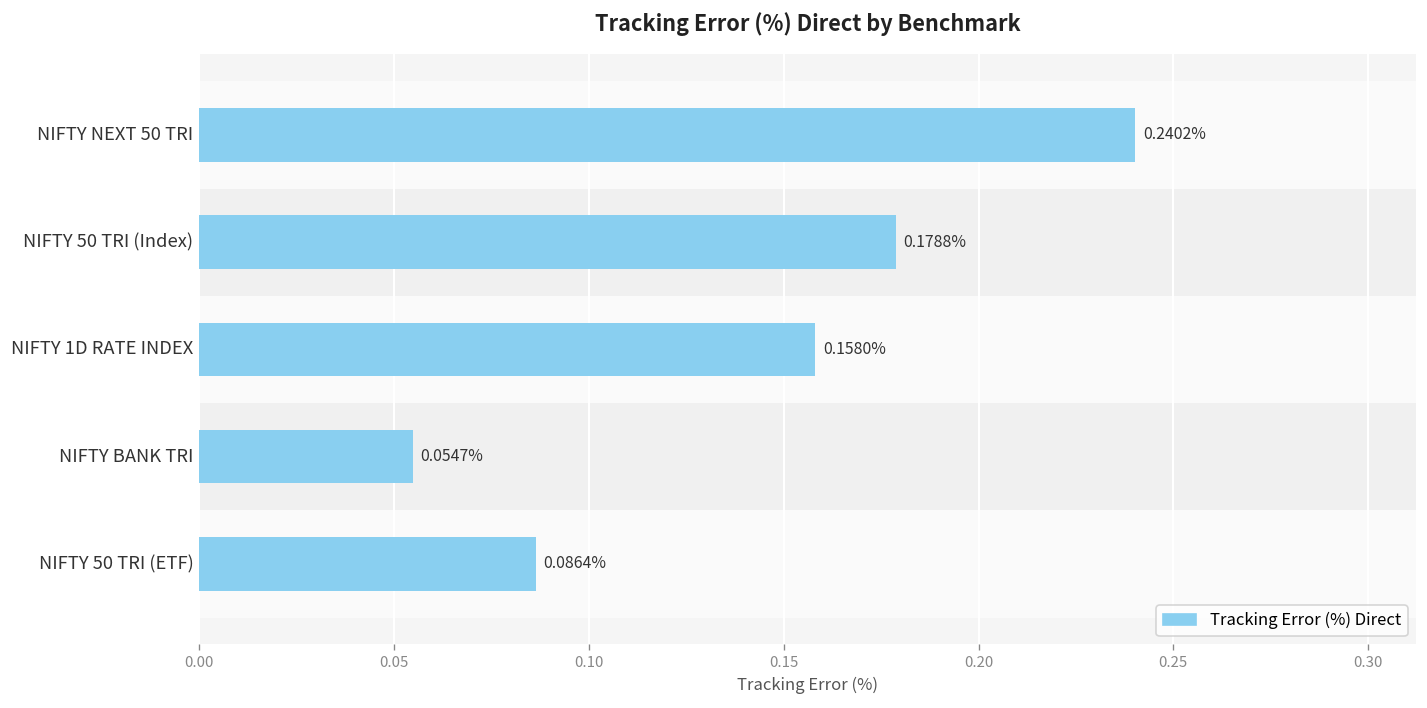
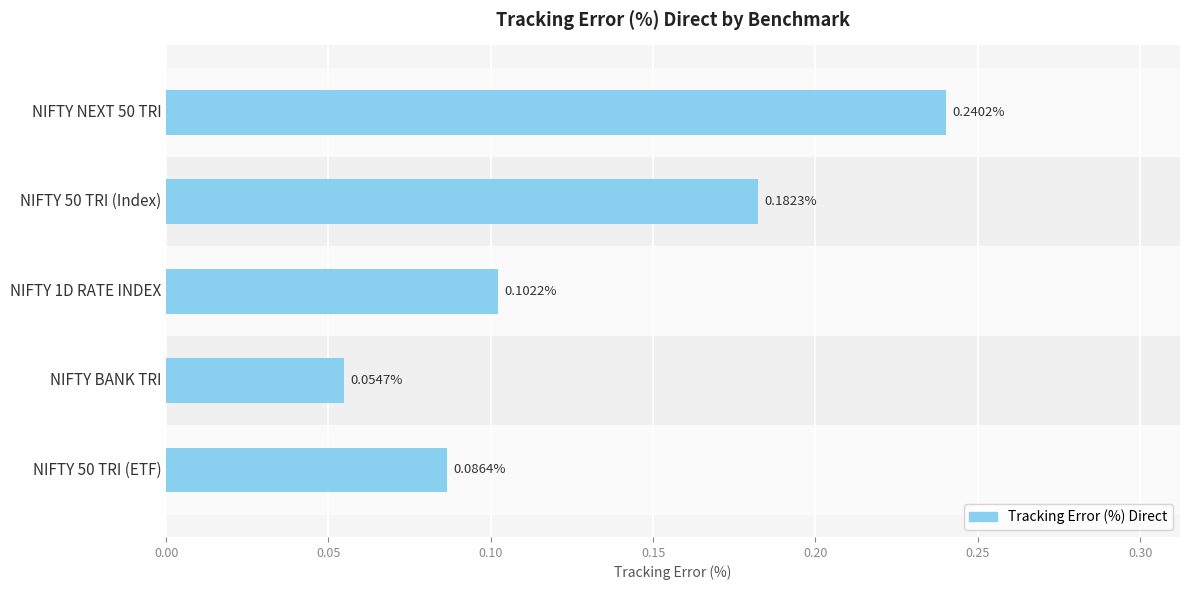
NIFTY 50 TRI (Index): 0.1788% -> 0.1823%
NIFTY 1D RATE INDEX: 0.1580% -> 0.1022%
